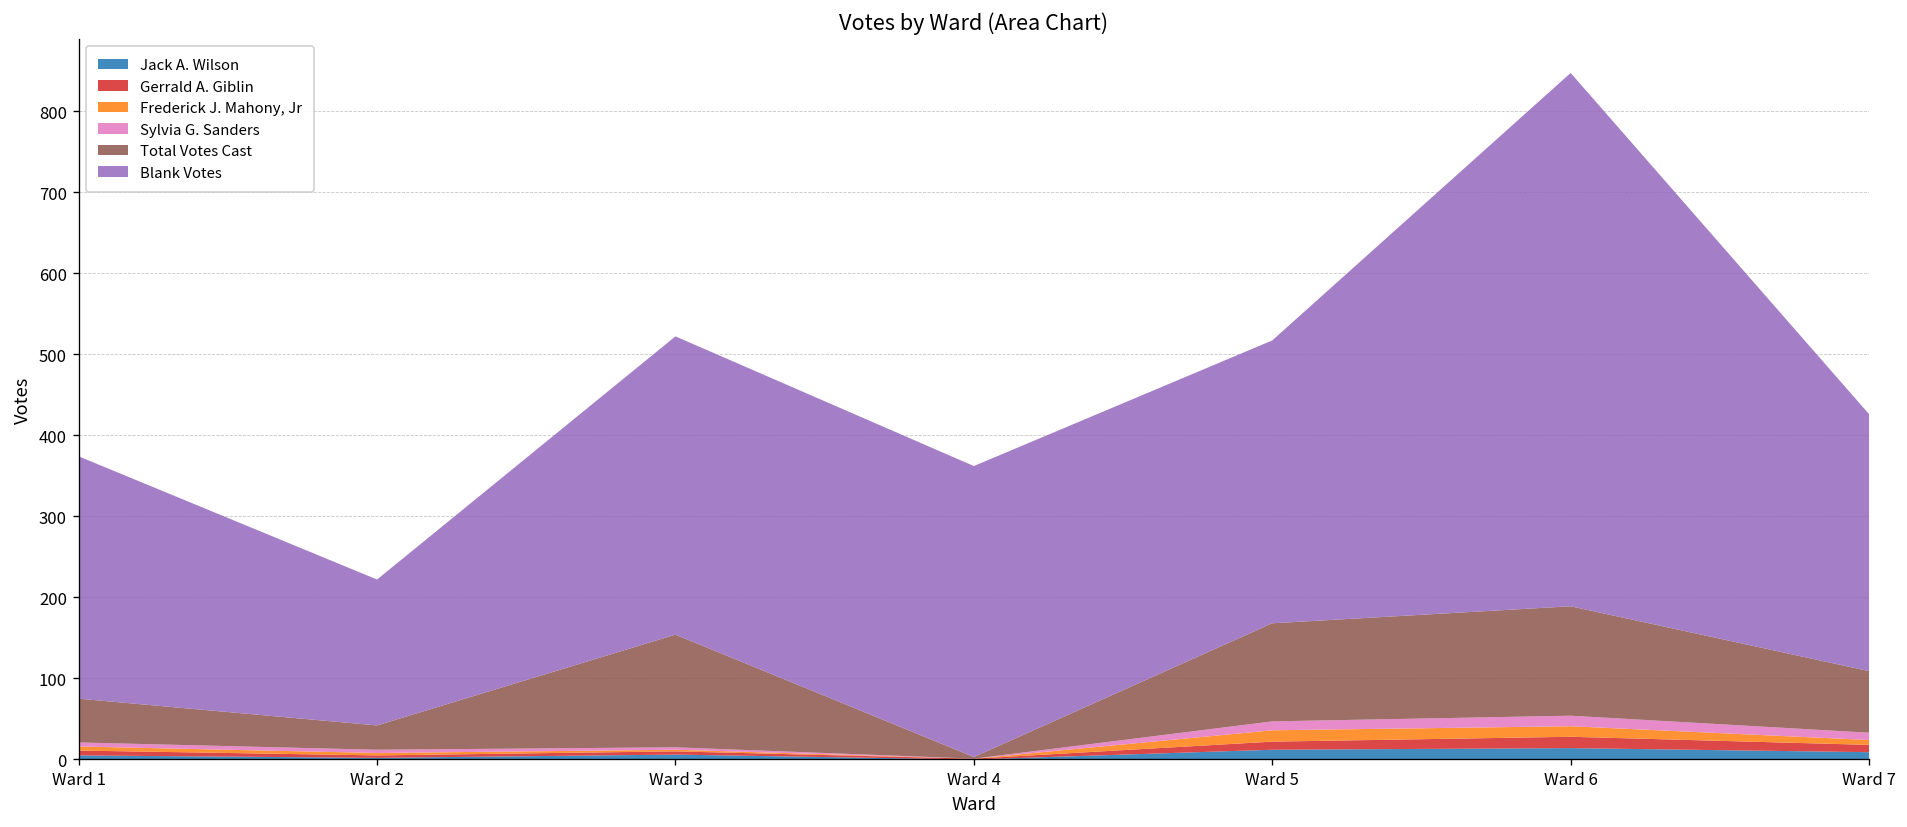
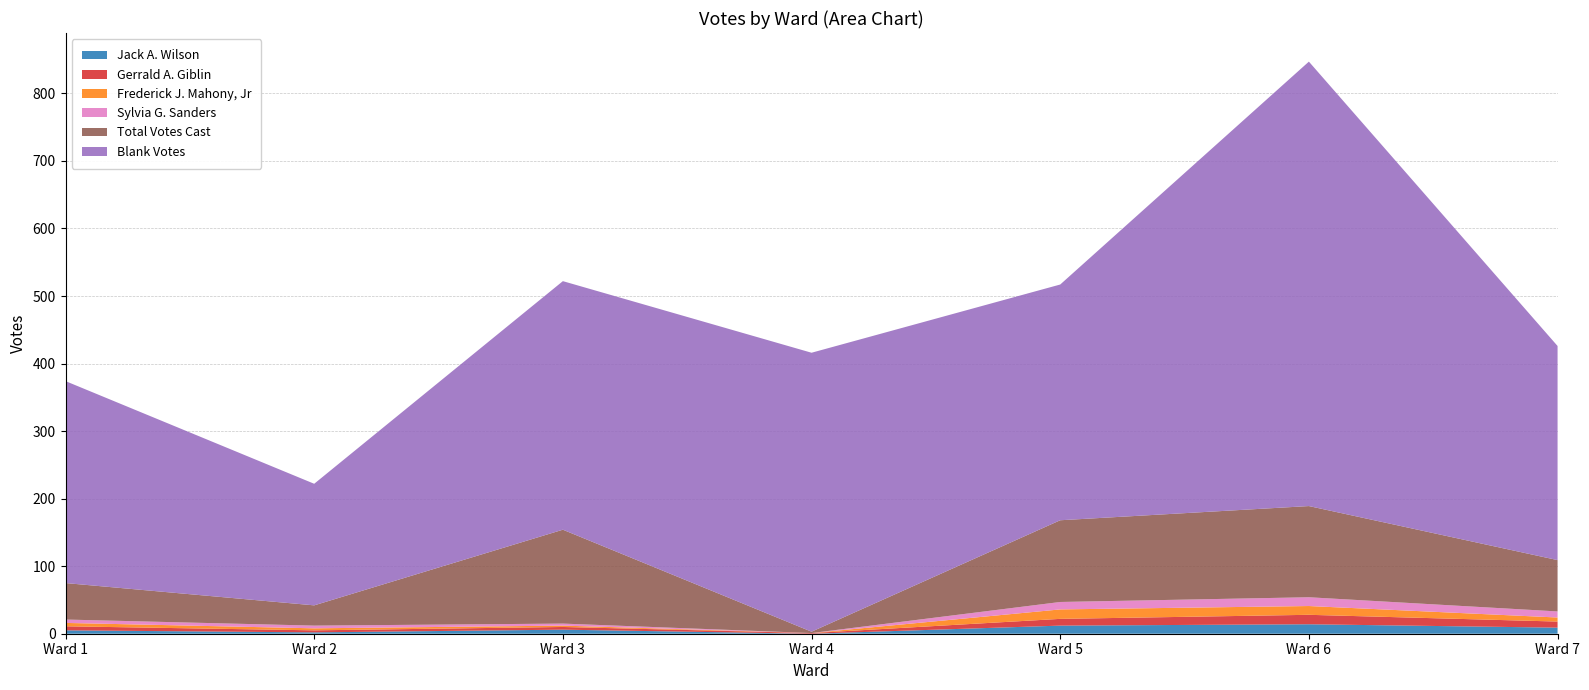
Blank Votes, Ward 4: 360 -> 410
